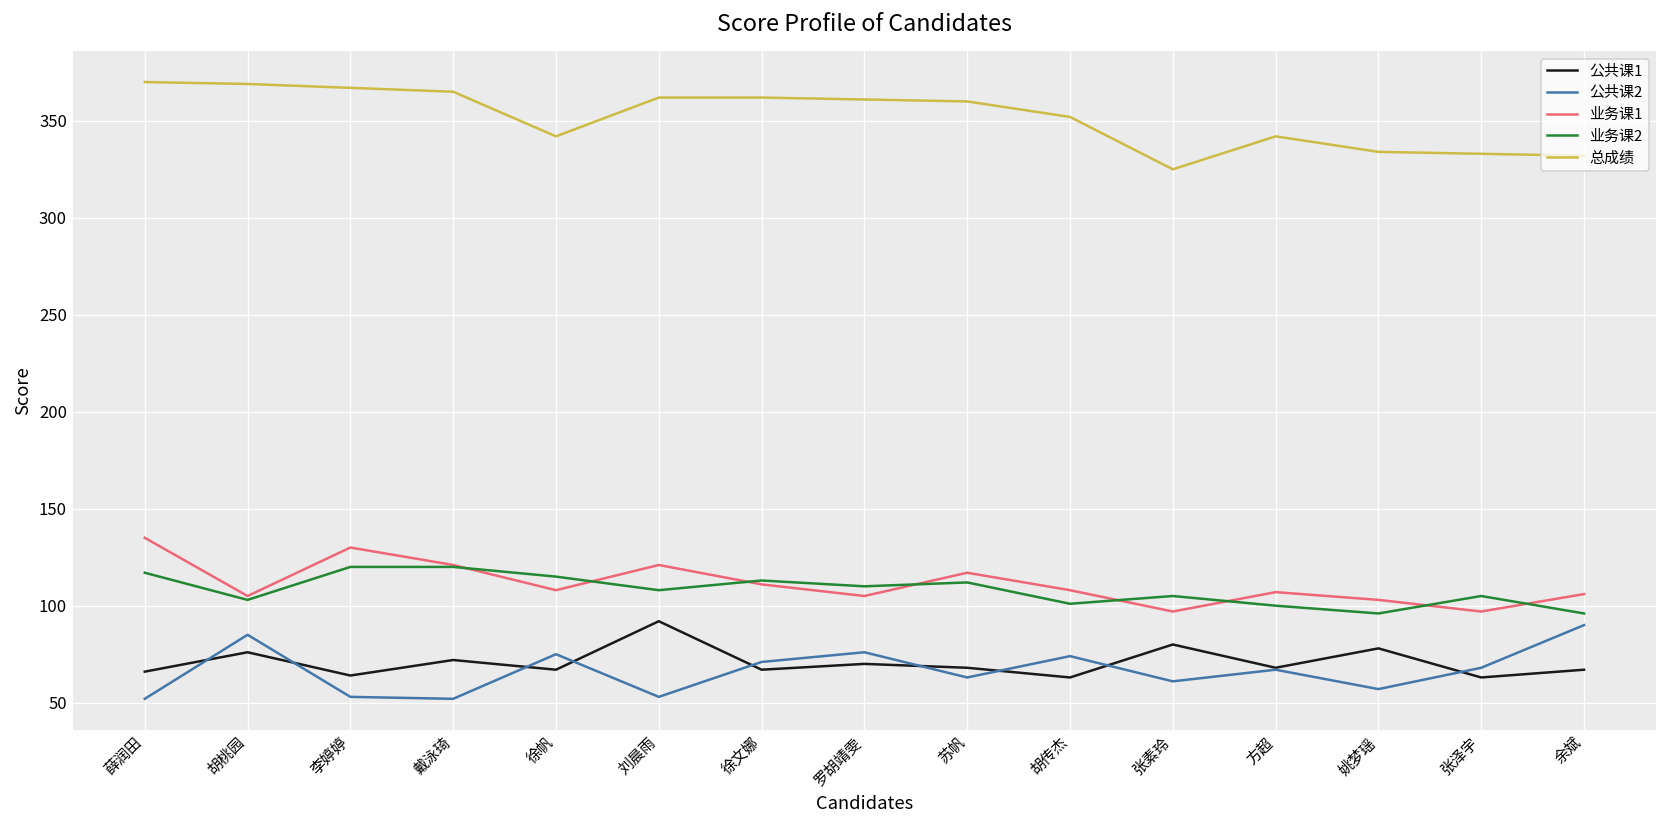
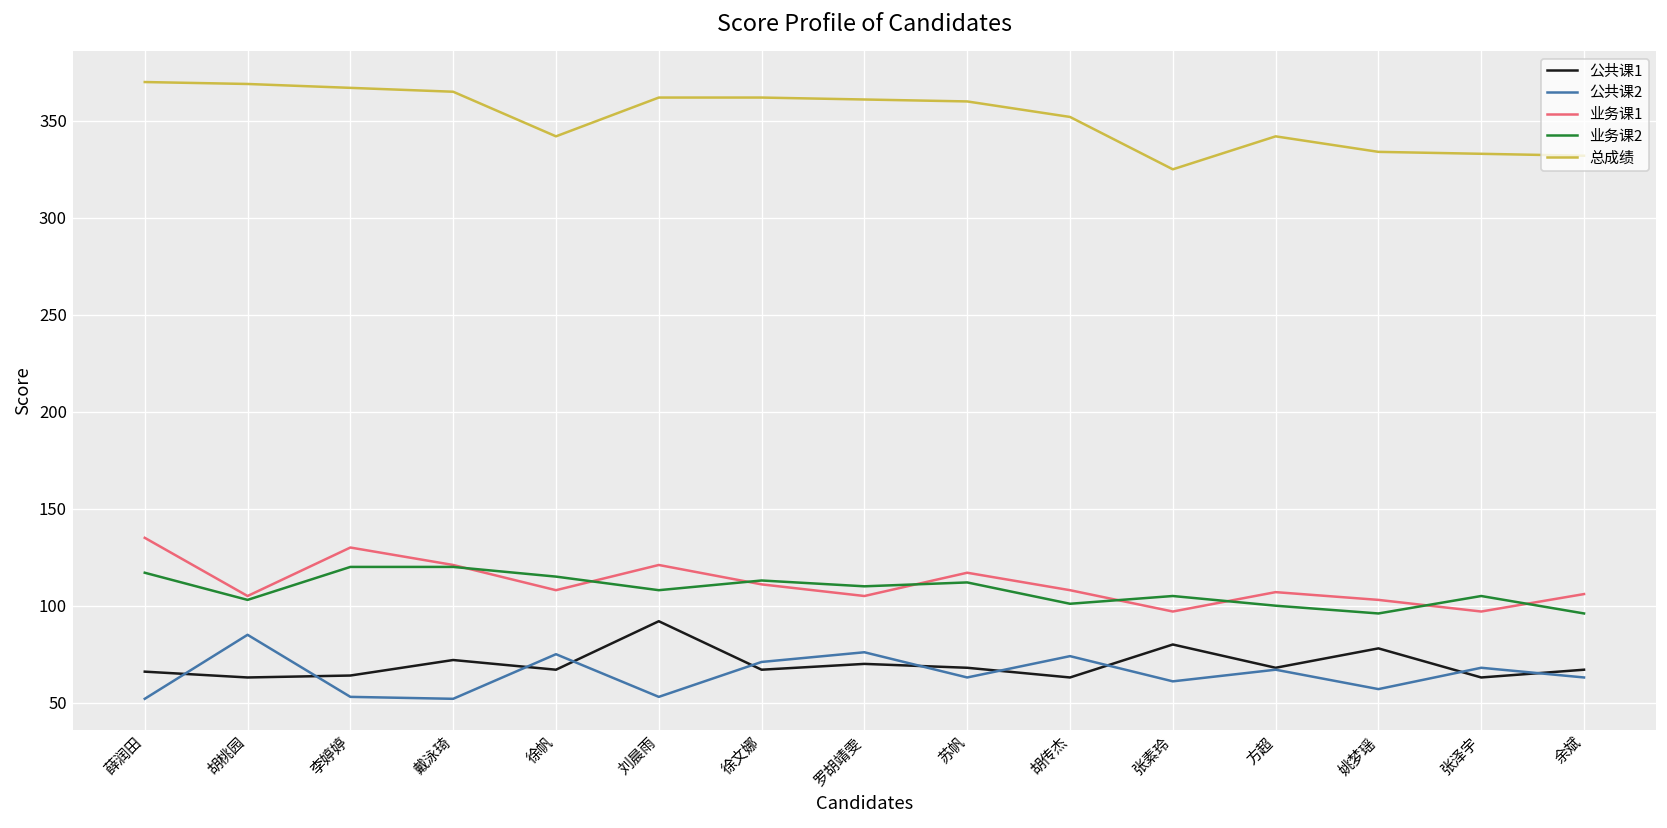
公共课1, 胡桃园: 76 -> 63
公共课2, 余斌: 90 -> 63
